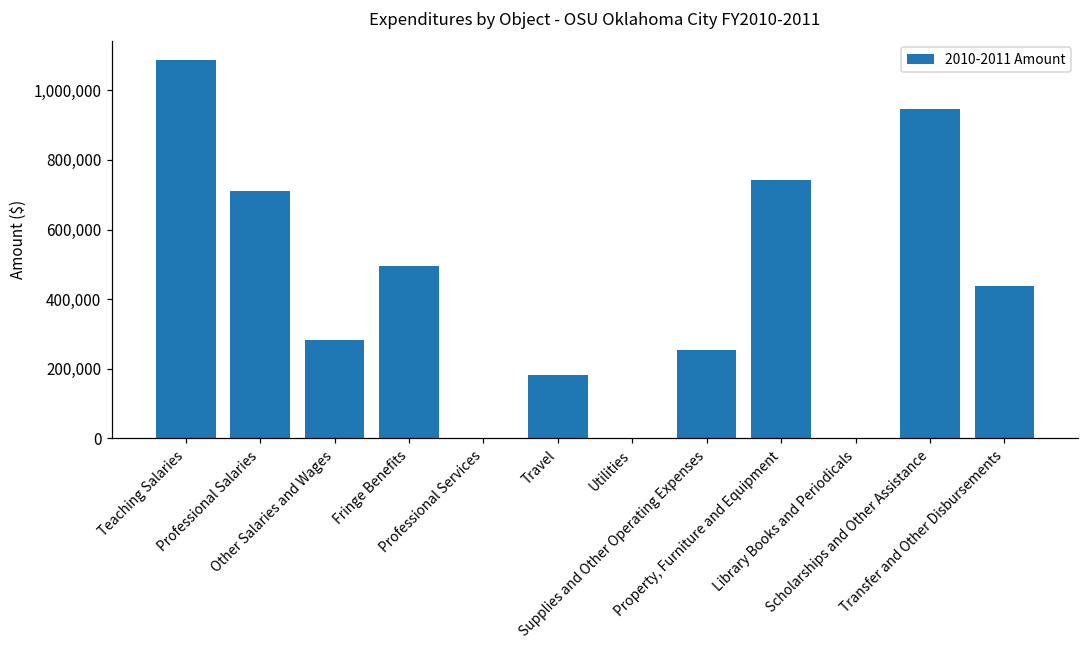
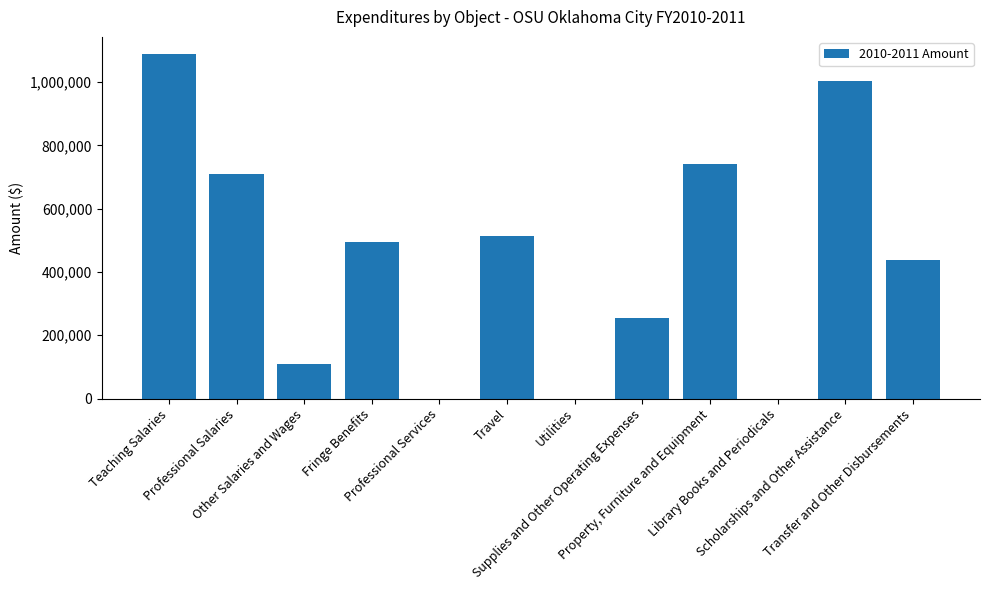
Other Salaries and Wages: 280,000 -> 110,000
Travel: 180,000 -> 510,000
Scholarships and Other Assistance: 950,000 -> 1,000,000
